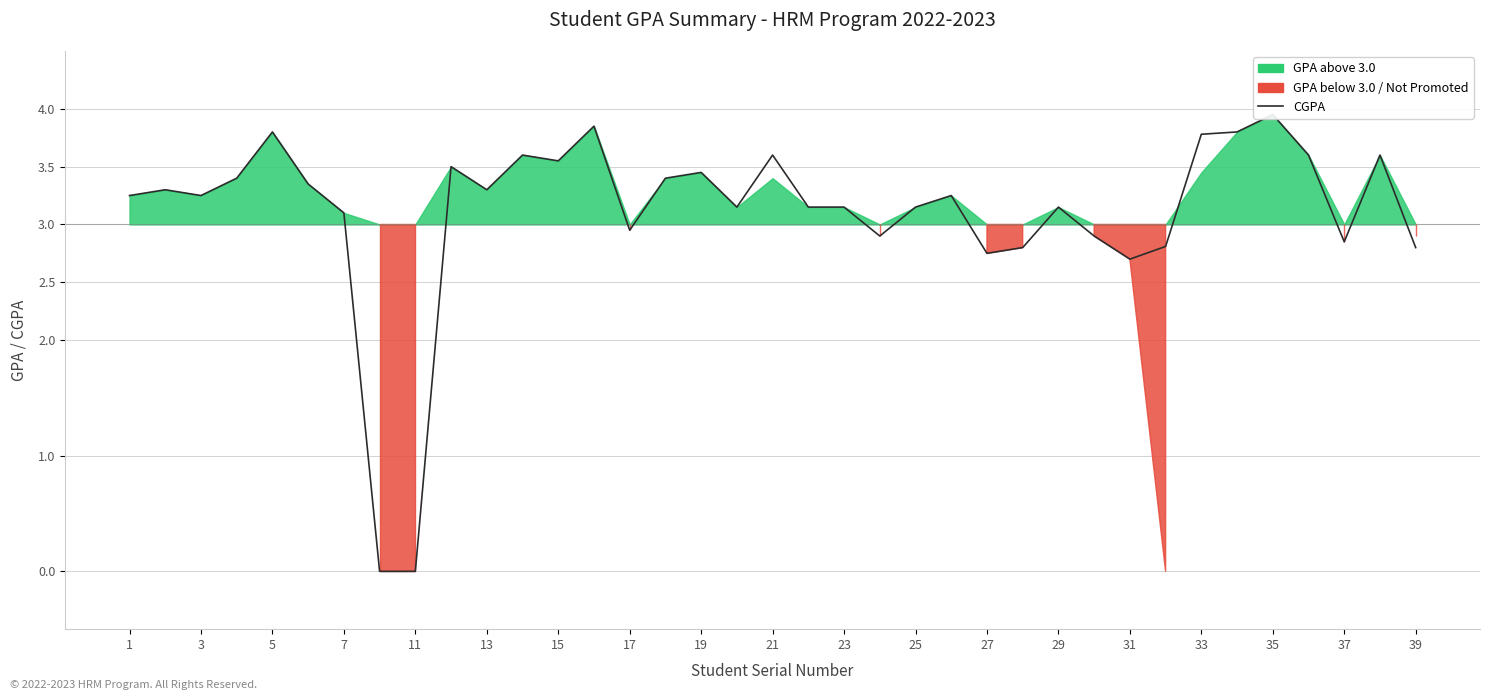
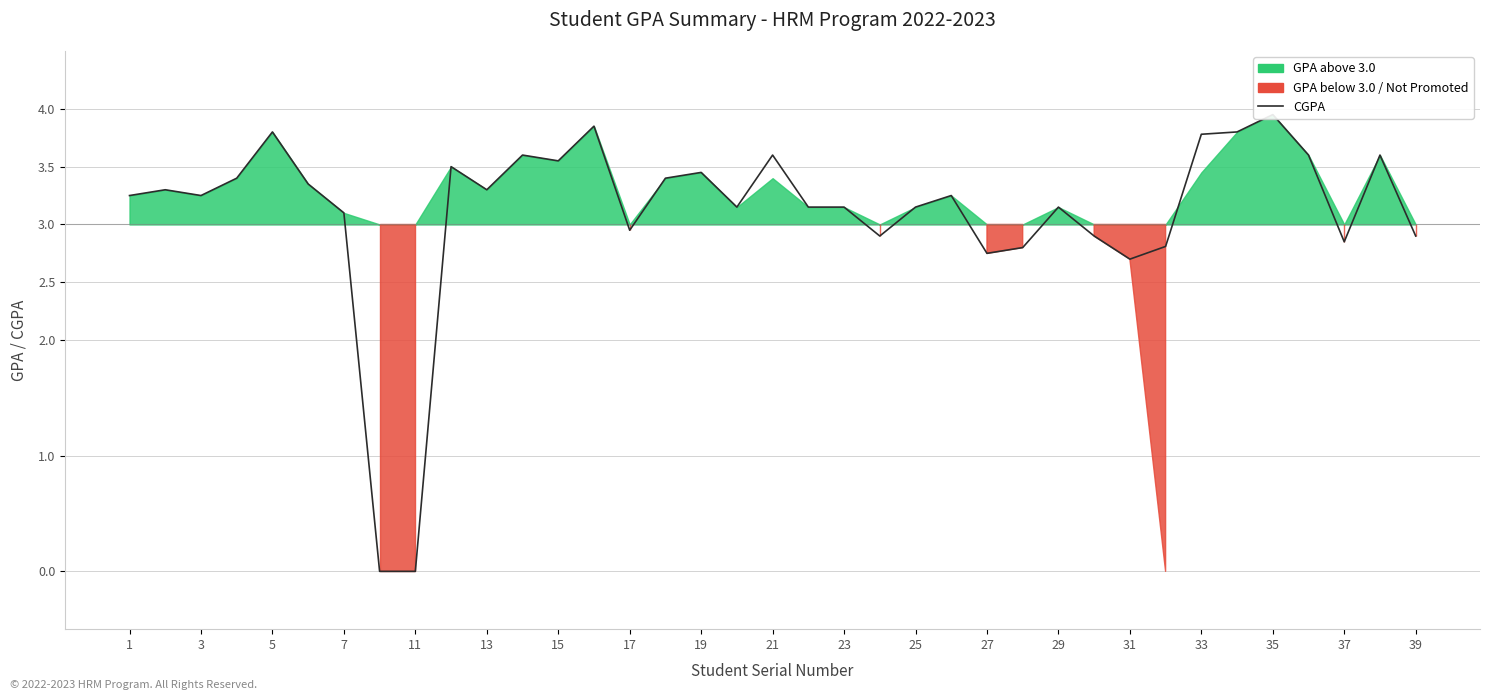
CGPA, 39: 2.8 -> 2.9
